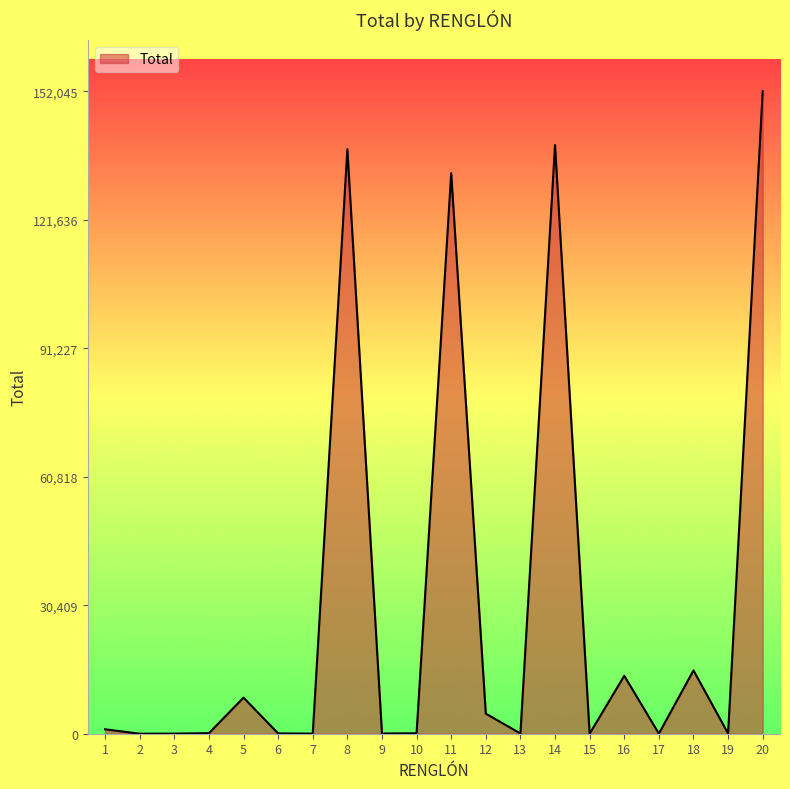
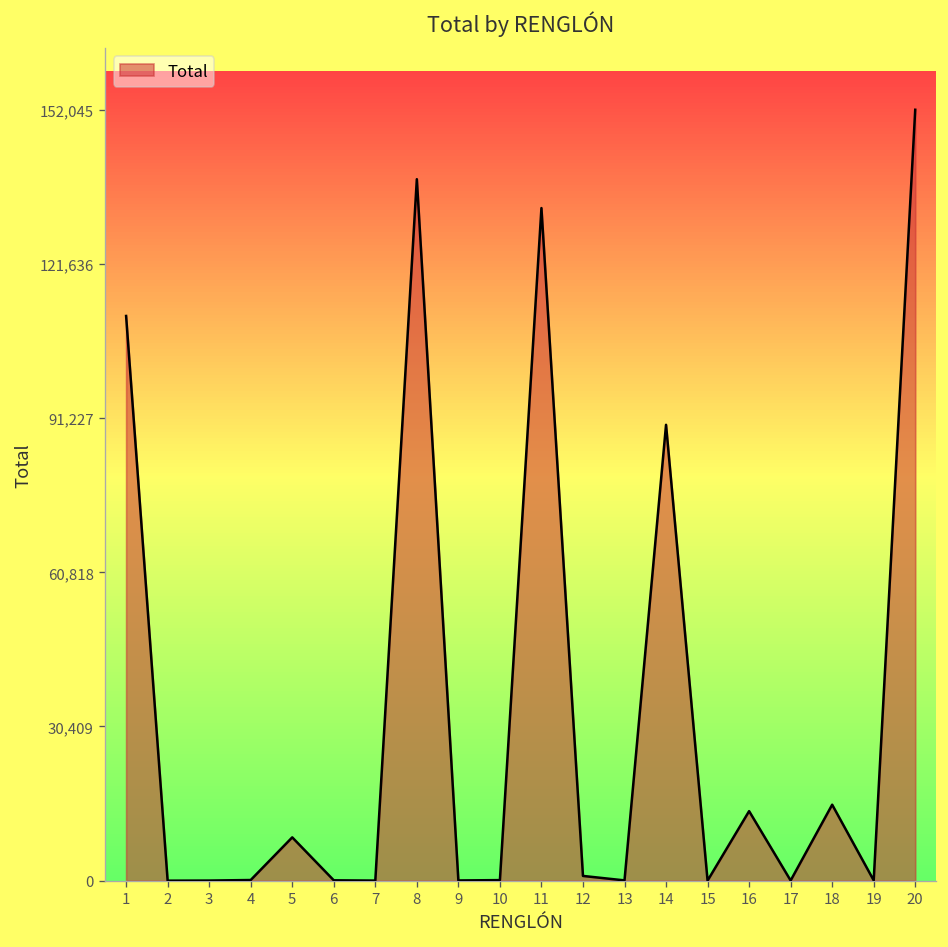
1: 1,000 -> 111,000
12: 5,000 -> 1,000
14: 139,000 -> 90,000
